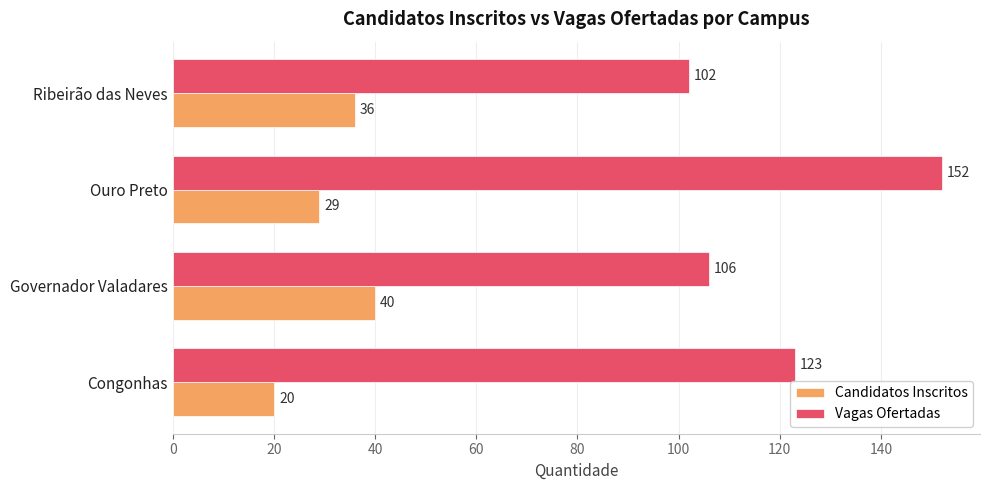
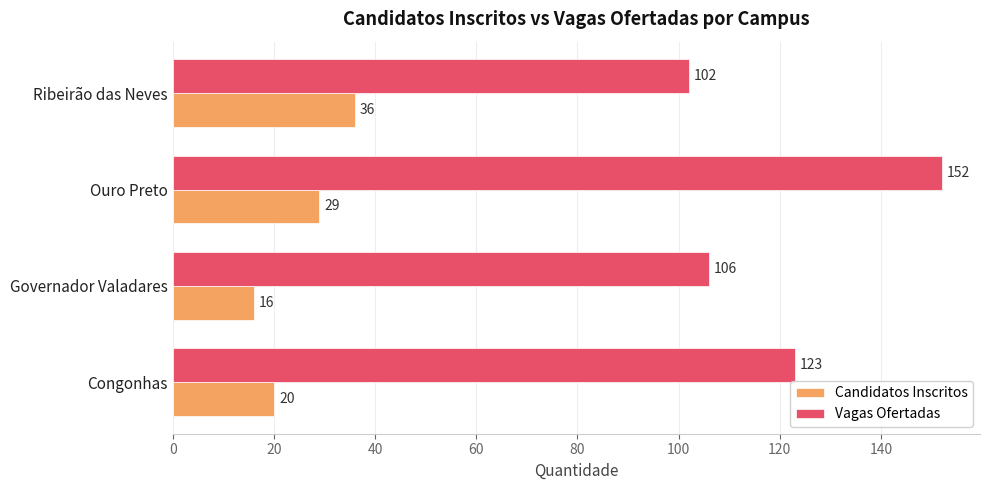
Candidatos Inscritos, Governador Valadares: 40 -> 16
